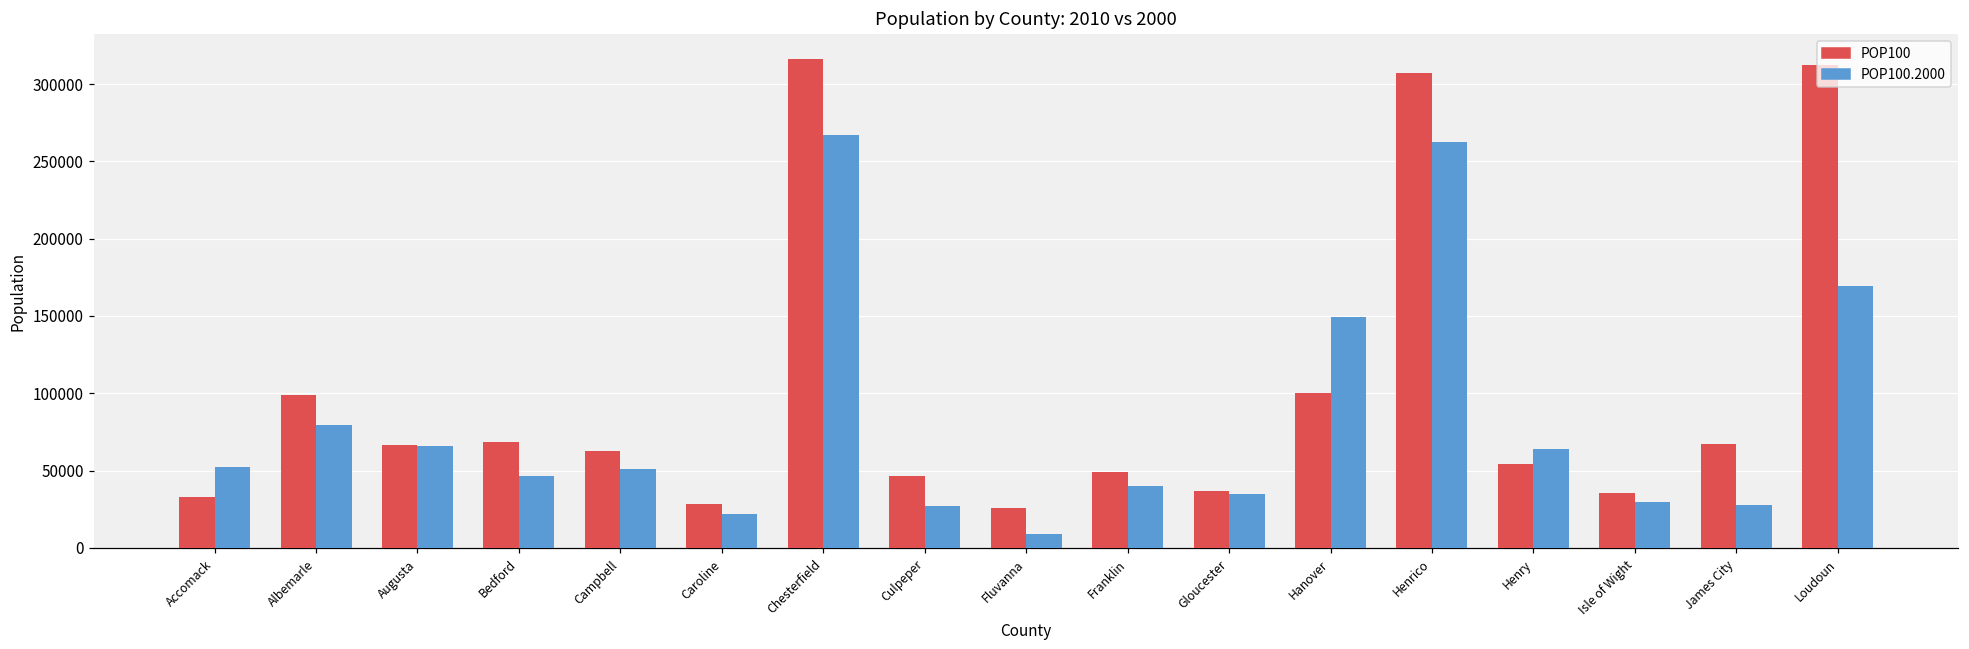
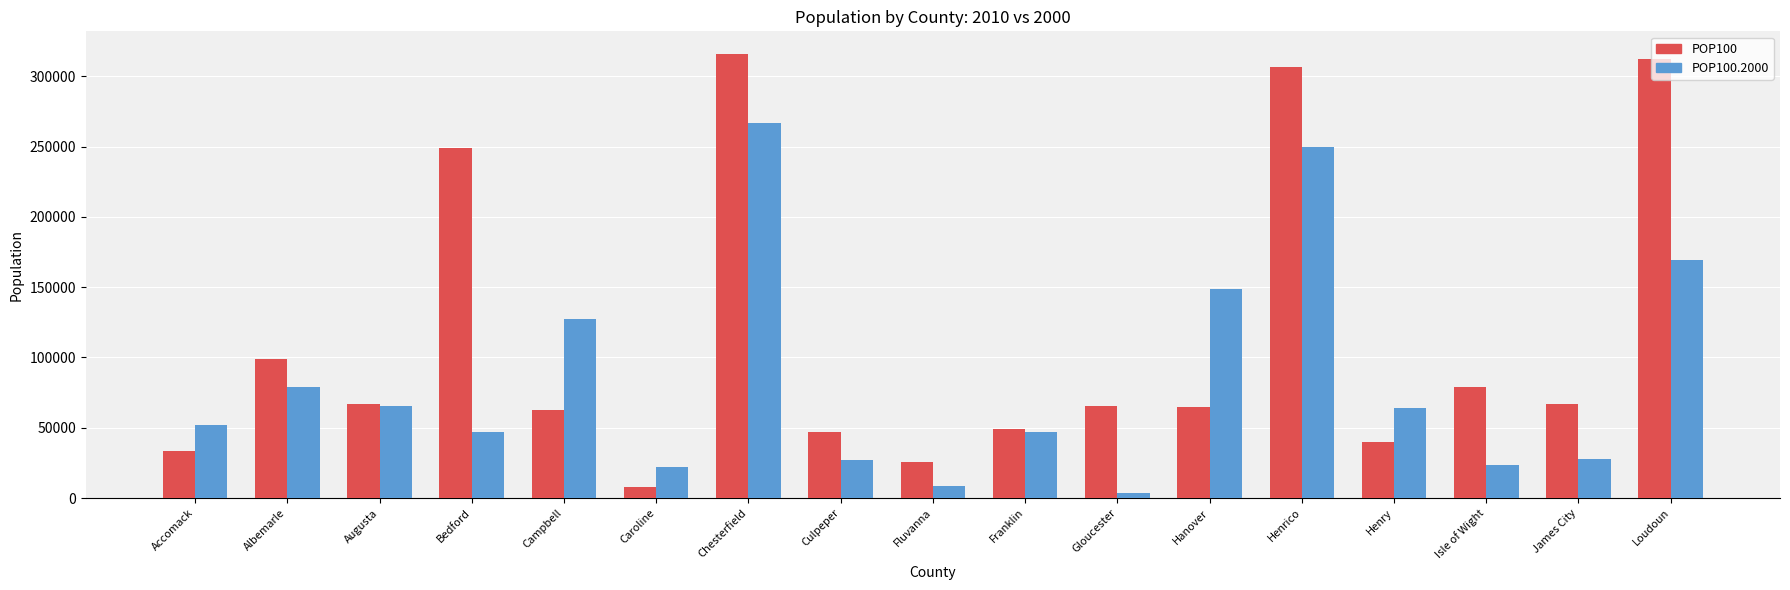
POP100, Bedford: 69000 -> 249000
POP100.2000, Campbell: 51000 -> 127000
POP100, Caroline: 29000 -> 8000
POP100.2000, Franklin: 40000 -> 47000
POP100, Gloucester: 37000 -> 66000
POP100.2000, Gloucester: 35000 -> 4000
POP100, Hanover: 100000 -> 65000
POP100.2000, Henrico: 262000 -> 250000
POP100, Henry: 54000 -> 40000
POP100, Isle of Wight: 35000 -> 79000
POP100.2000, Isle of Wight: 30000 -> 24000
